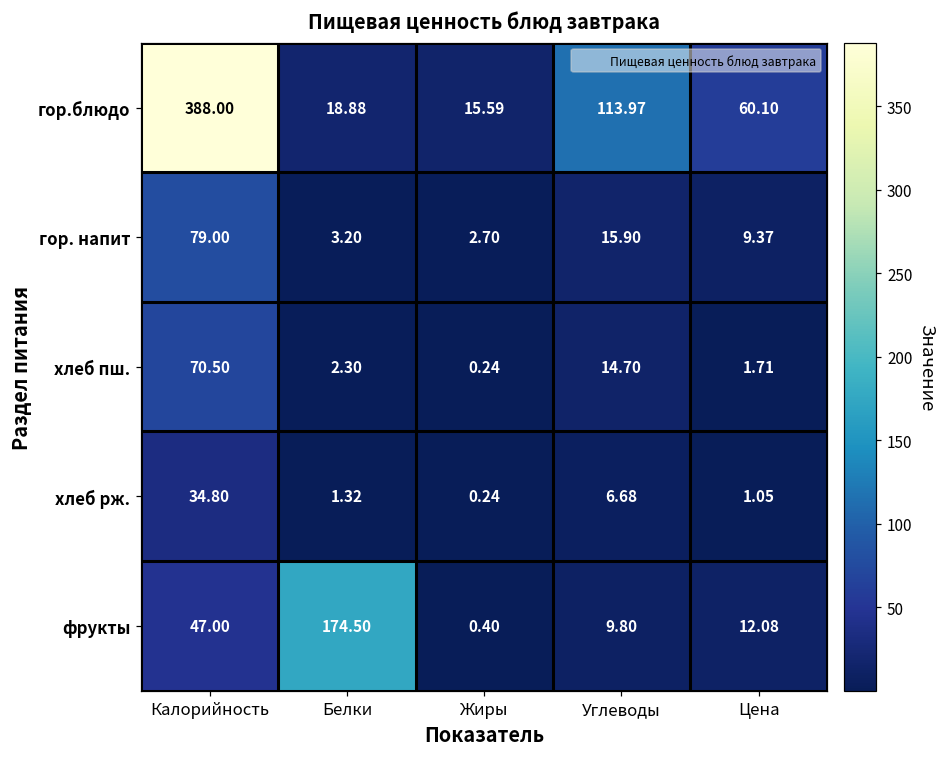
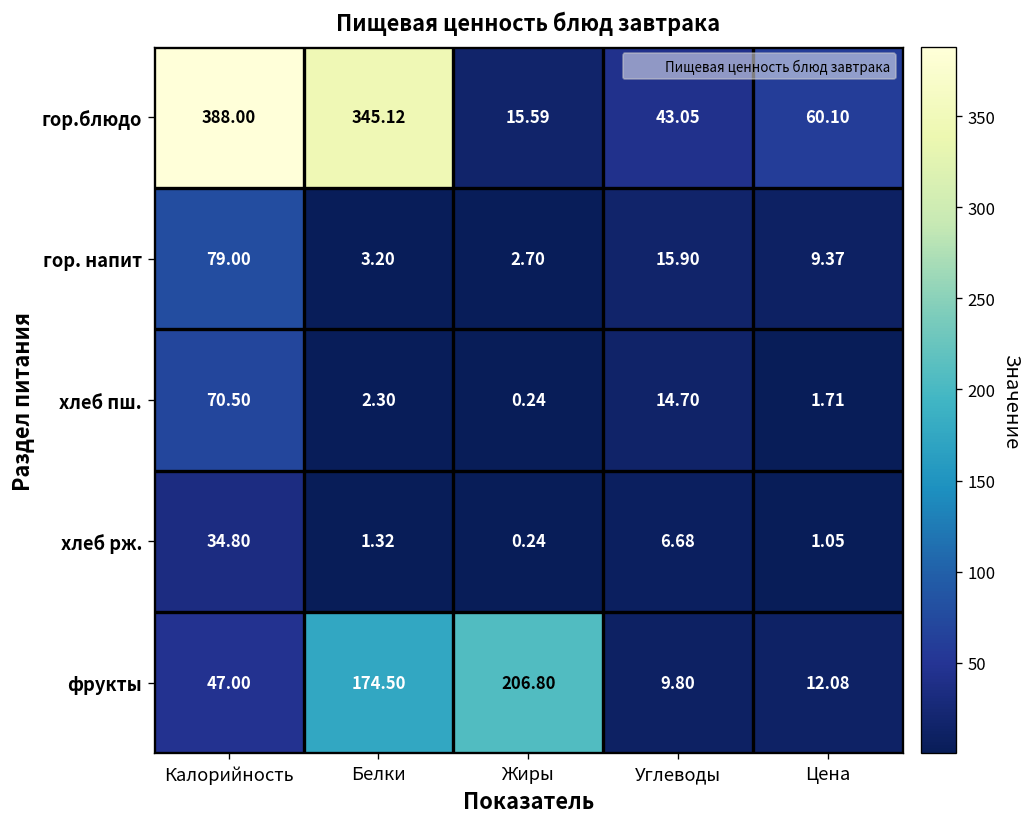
гор.блюдо, Белки: 18.88 -> 345.12
гор.блюдо, Углеводы: 113.97 -> 43.05
фрукты, Жиры: 0.40 -> 206.80
